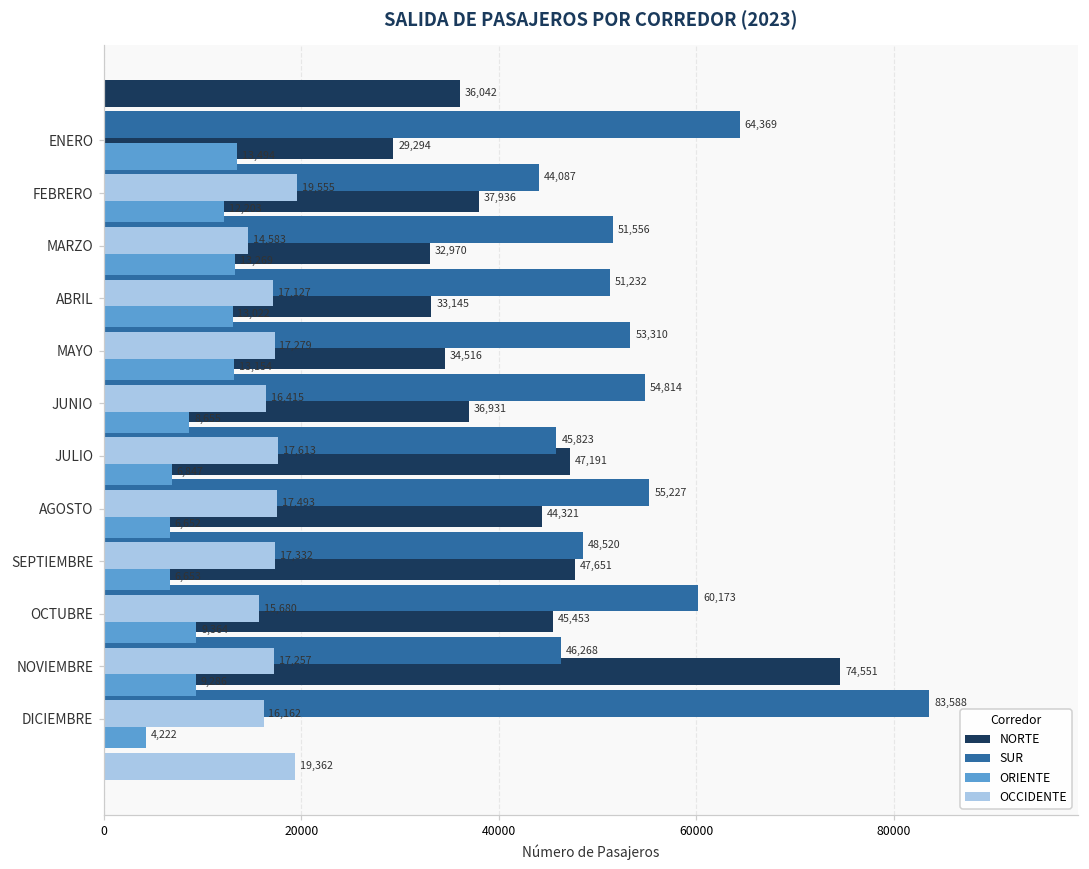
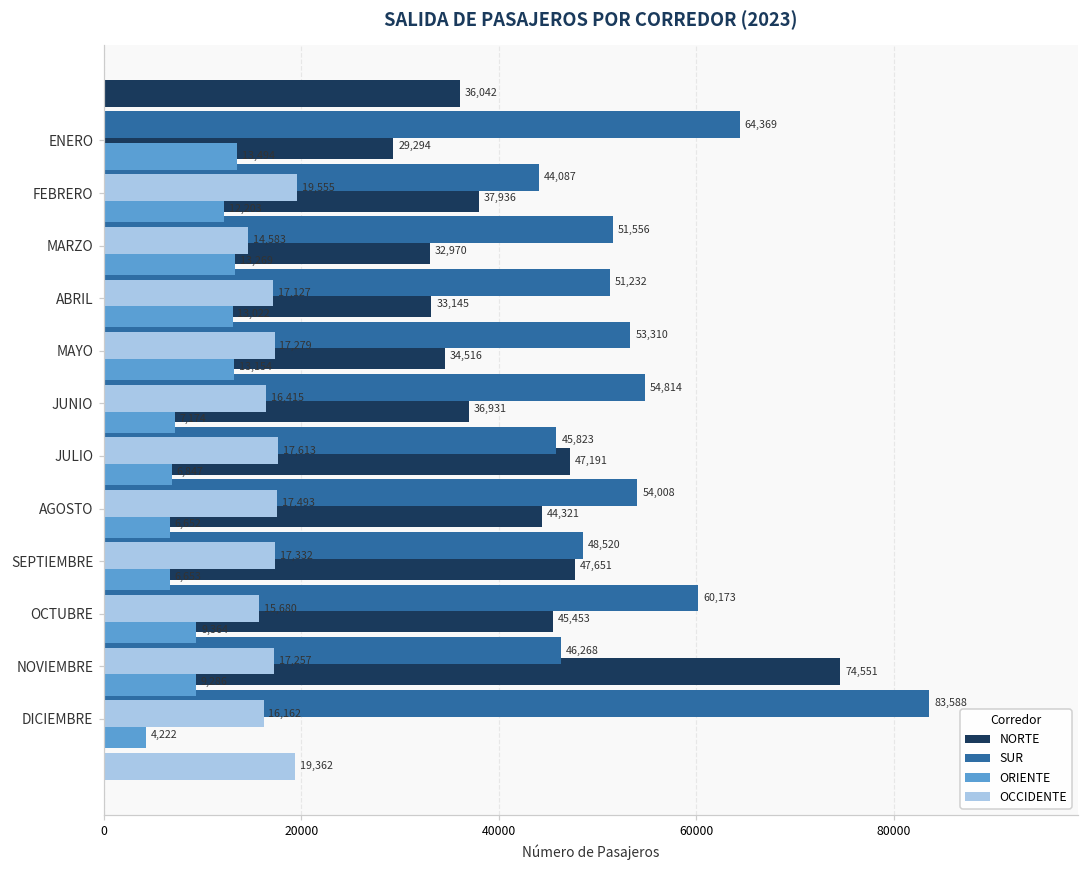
ORIENTE, JUNIO: 9000 -> 7000
SUR, AGOSTO: 55,227 -> 54,008
